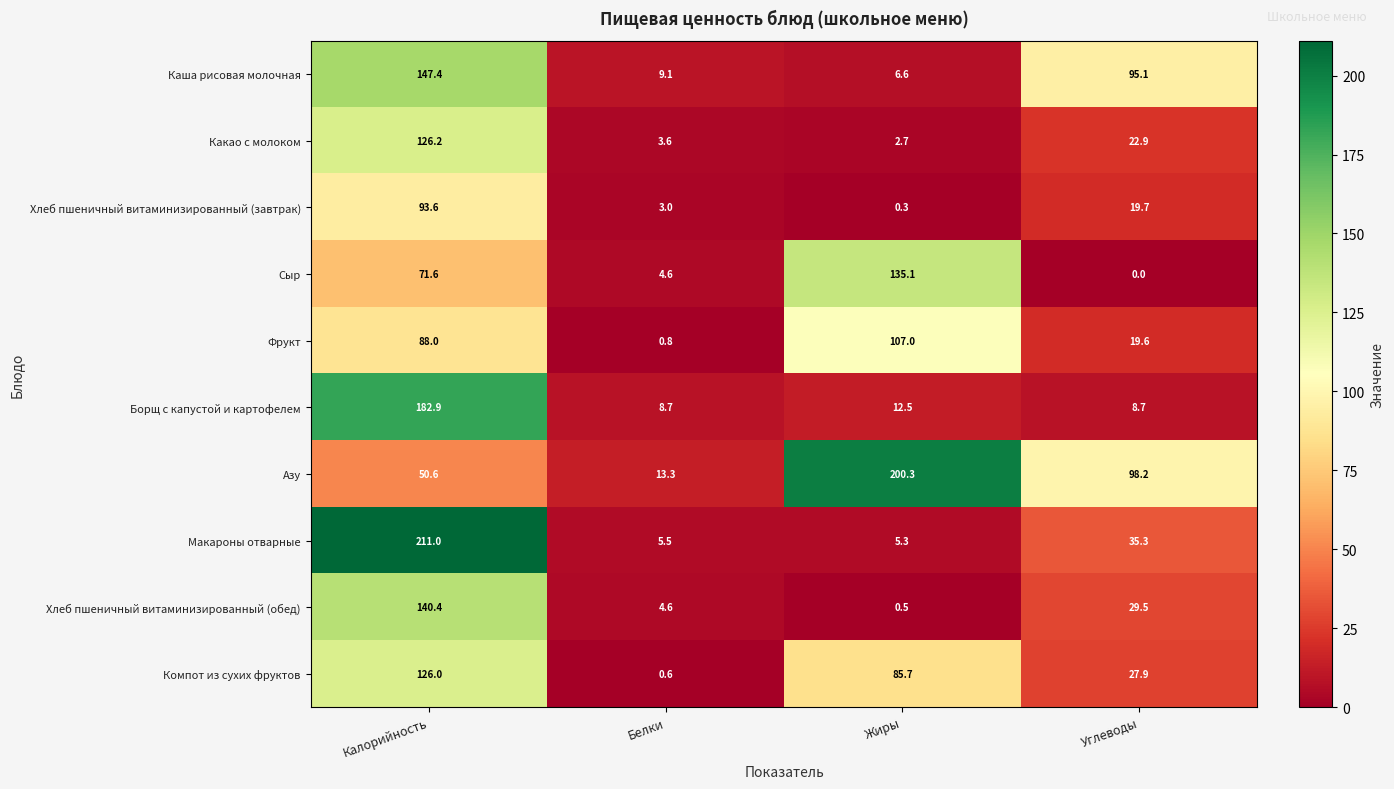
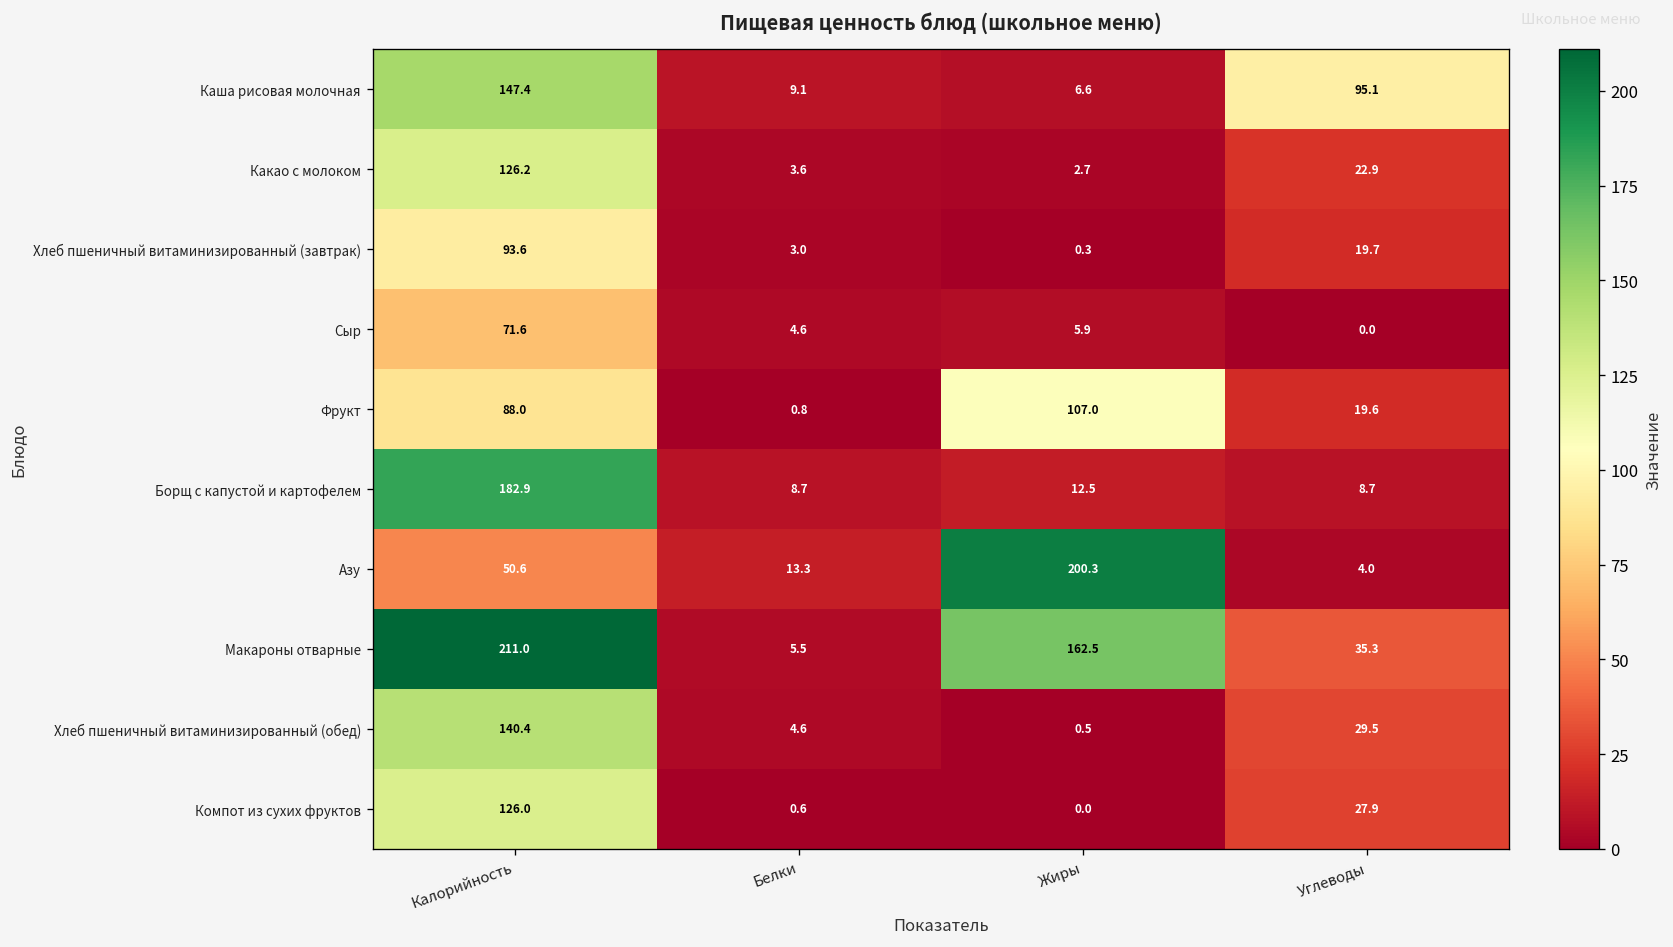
Сыр, Жиры: 135.1 -> 5.9
Азу, Углеводы: 98.2 -> 4.0
Макароны отварные, Жиры: 5.3 -> 162.5
Компот из сухих фруктов, Жиры: 85.7 -> 0.0
